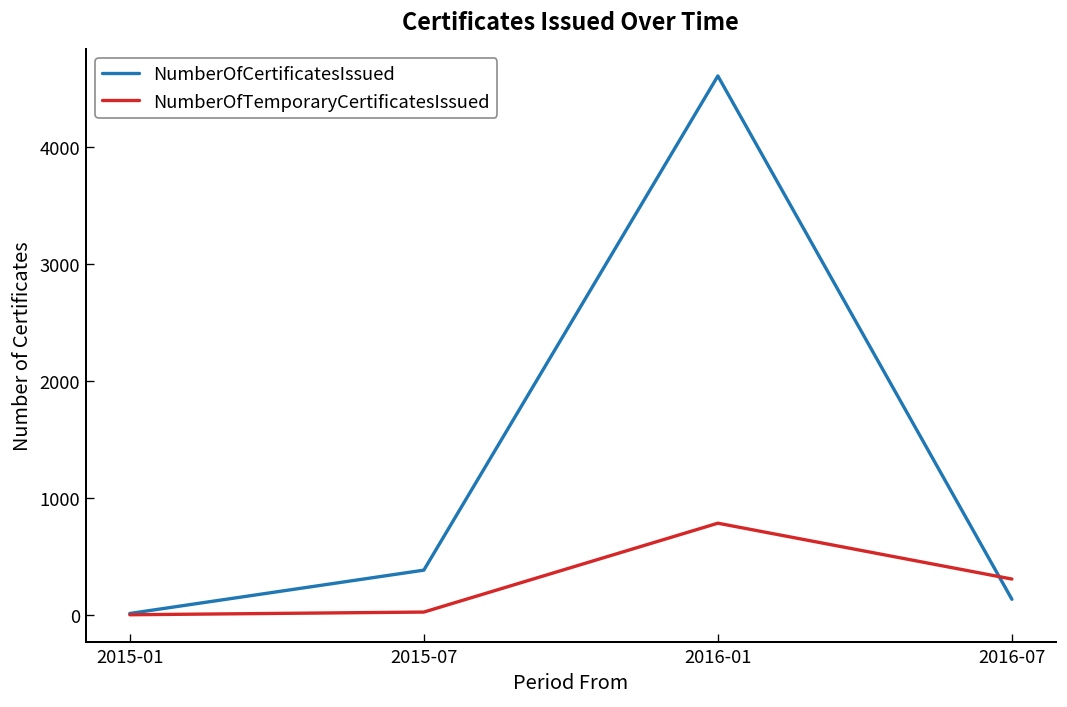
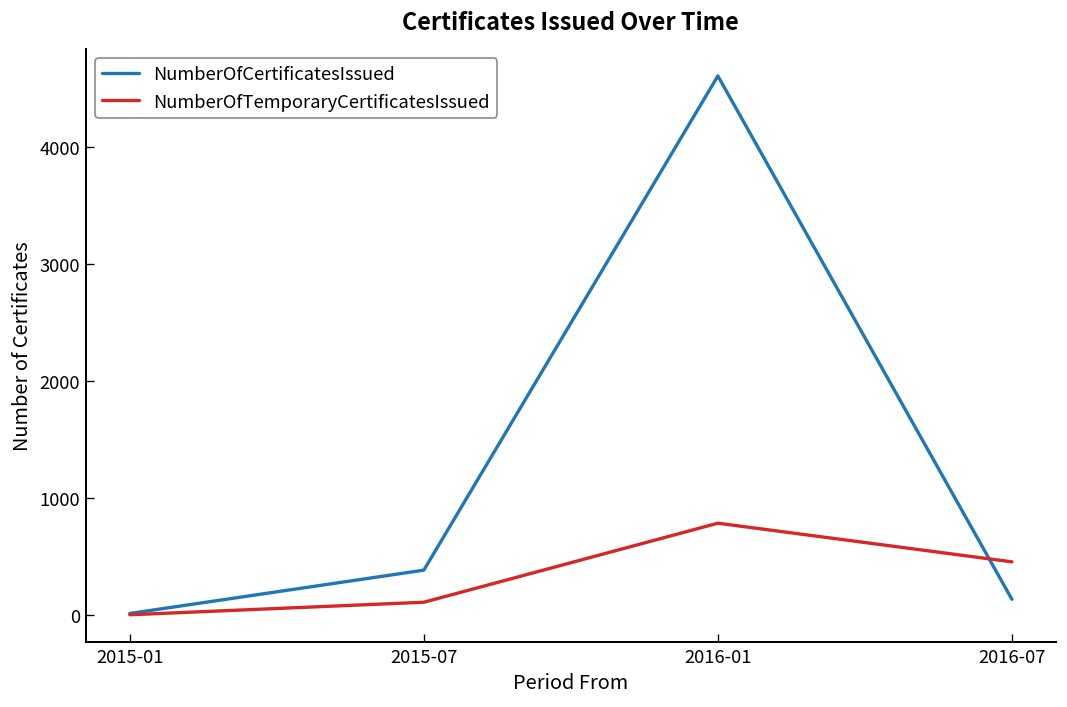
NumberOfTemporaryCertificatesIssued, 2015-07: 0 -> 100
NumberOfTemporaryCertificatesIssued, 2016-07: 300 -> 500
